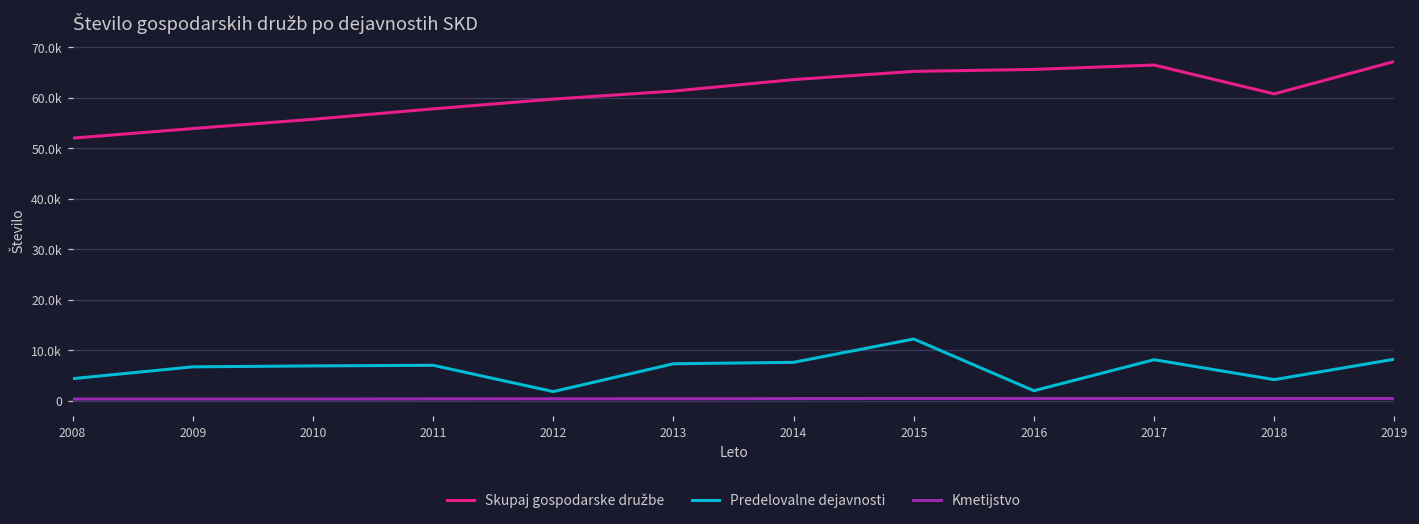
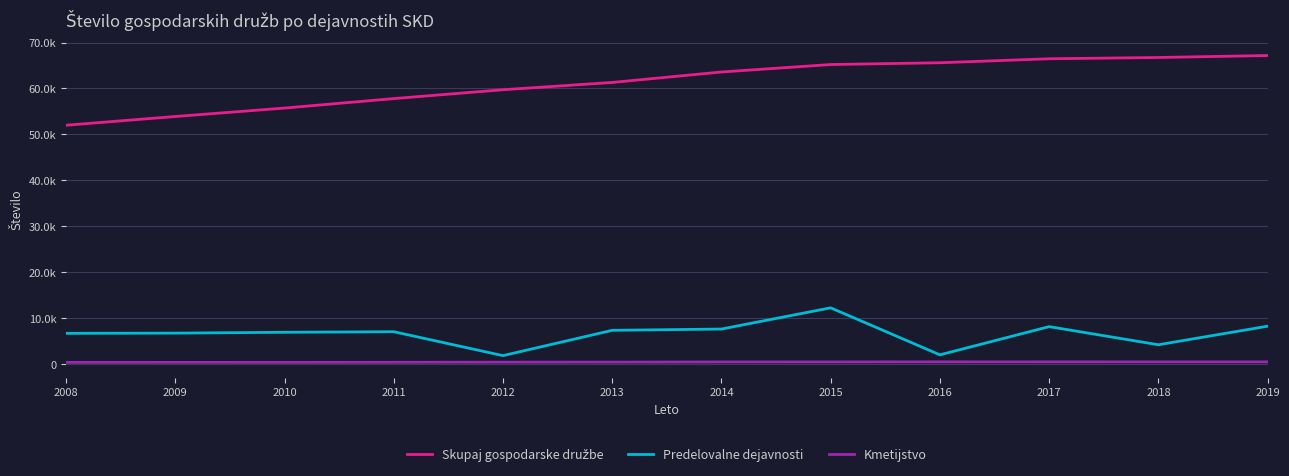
Predelovalne dejavnosti, 2008: 4000 -> 7000
Skupaj gospodarske družbe, 2018: 61000 -> 67000
